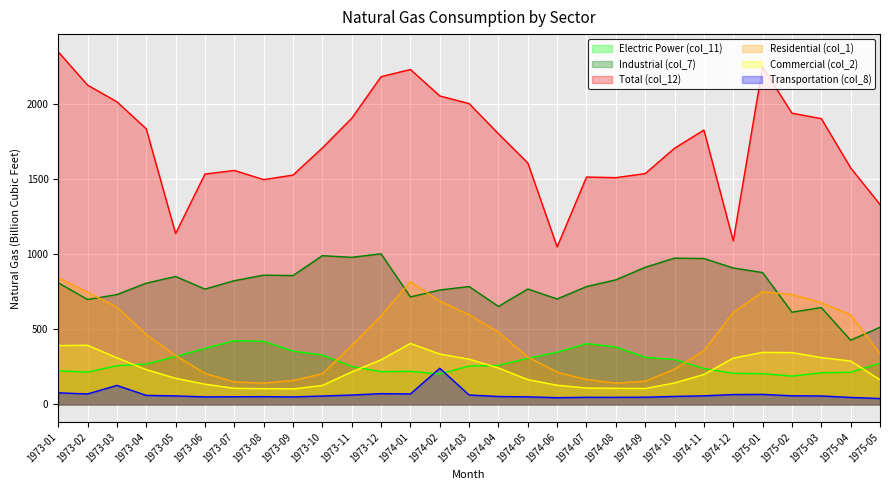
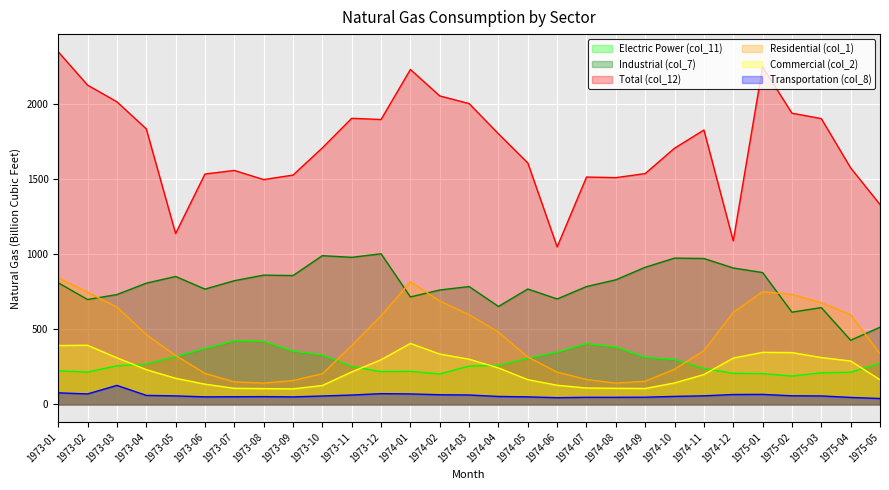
Total (col_12), 1973-12: 2180 -> 1900
Transportation (col_8), 1974-02: 240 -> 60
